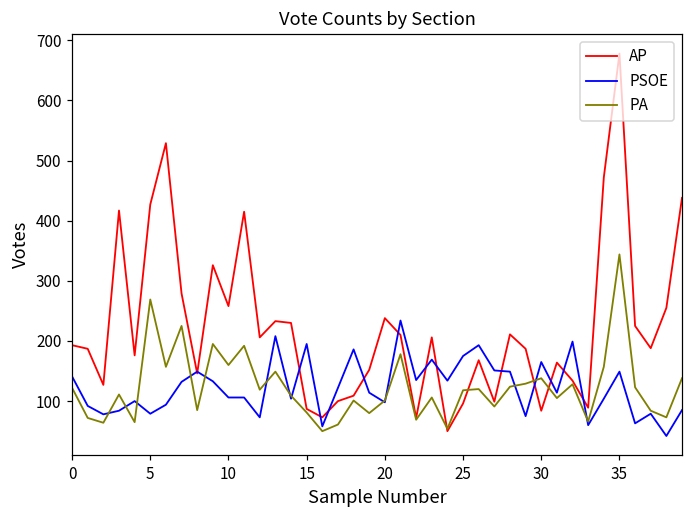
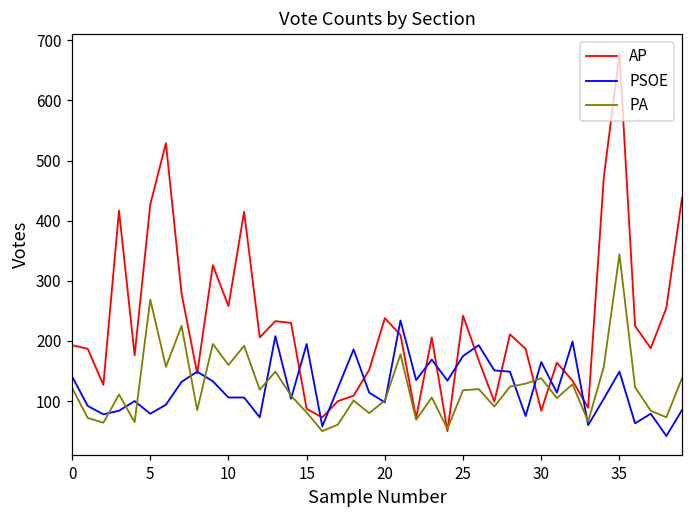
AP, 25: 100 -> 240
